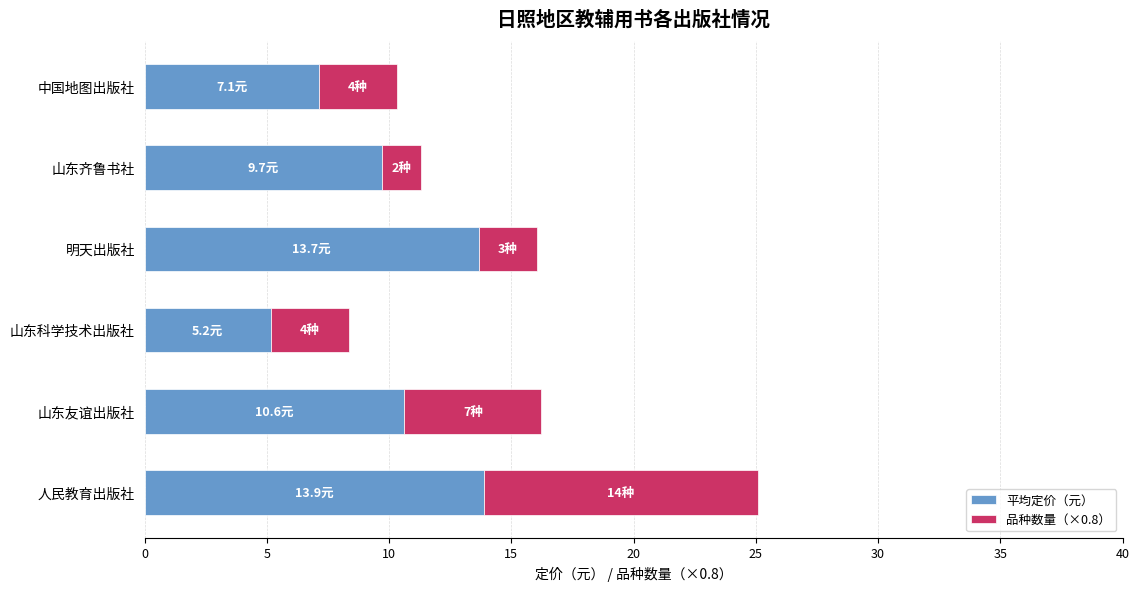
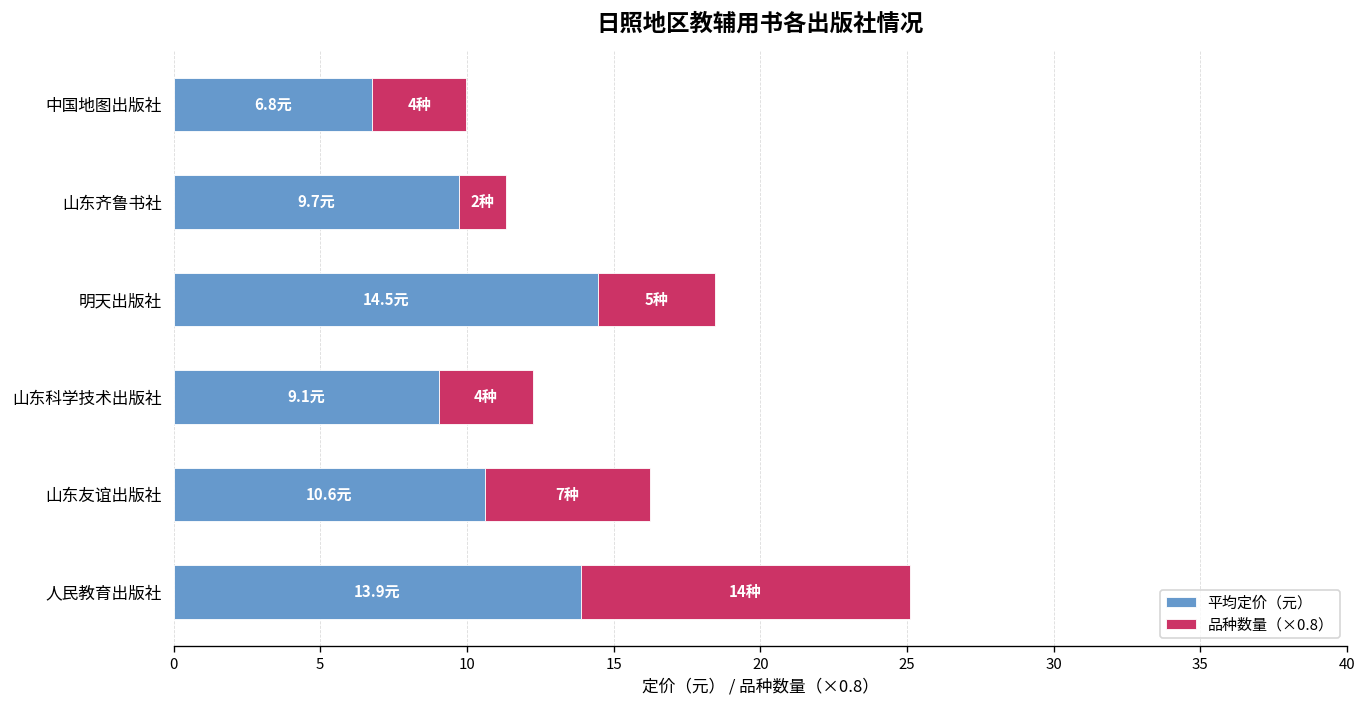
平均定价（元）, 中国地图出版社: 7.1元 -> 6.8元
平均定价（元）, 明天出版社: 13.7元 -> 14.5元
品种数量（×0.8）, 明天出版社: 3种 -> 5种
平均定价（元）, 山东科学技术出版社: 5.2元 -> 9.1元
